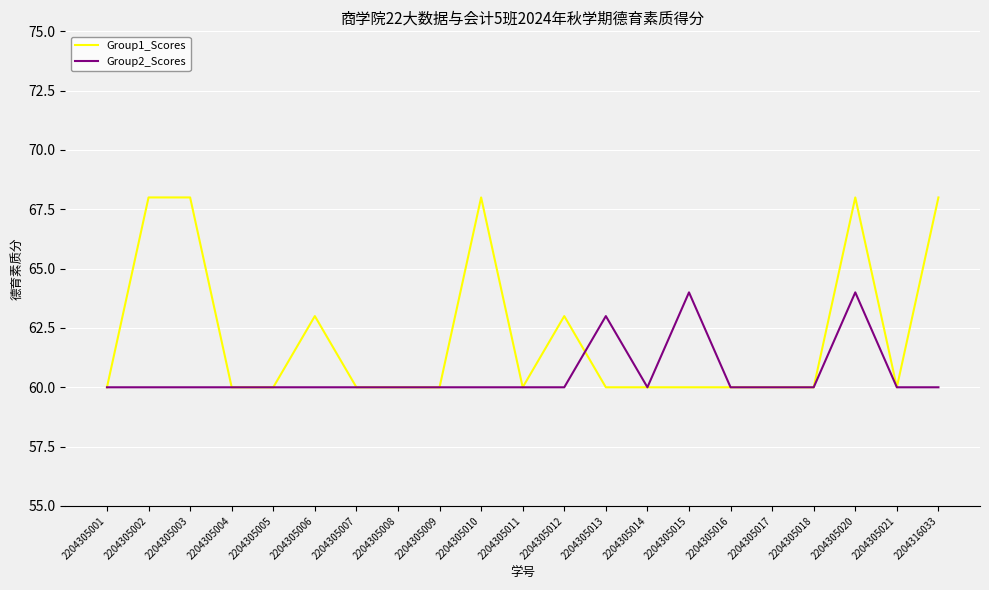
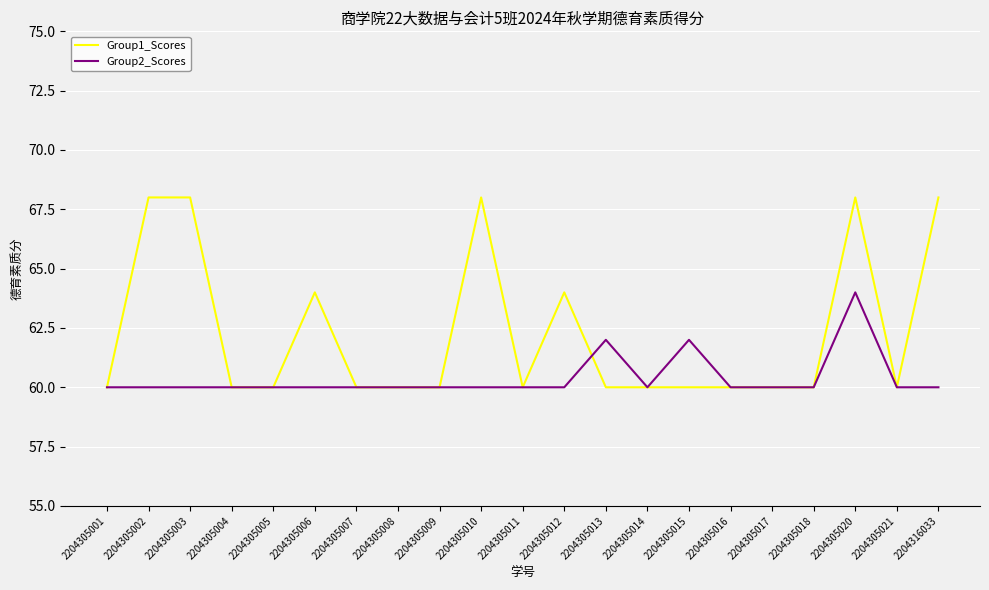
Group1_Scores, 2204305006: 63 -> 64
Group1_Scores, 2204305012: 63 -> 64
Group2_Scores, 2204305013: 63 -> 62
Group2_Scores, 2204305015: 64 -> 62
